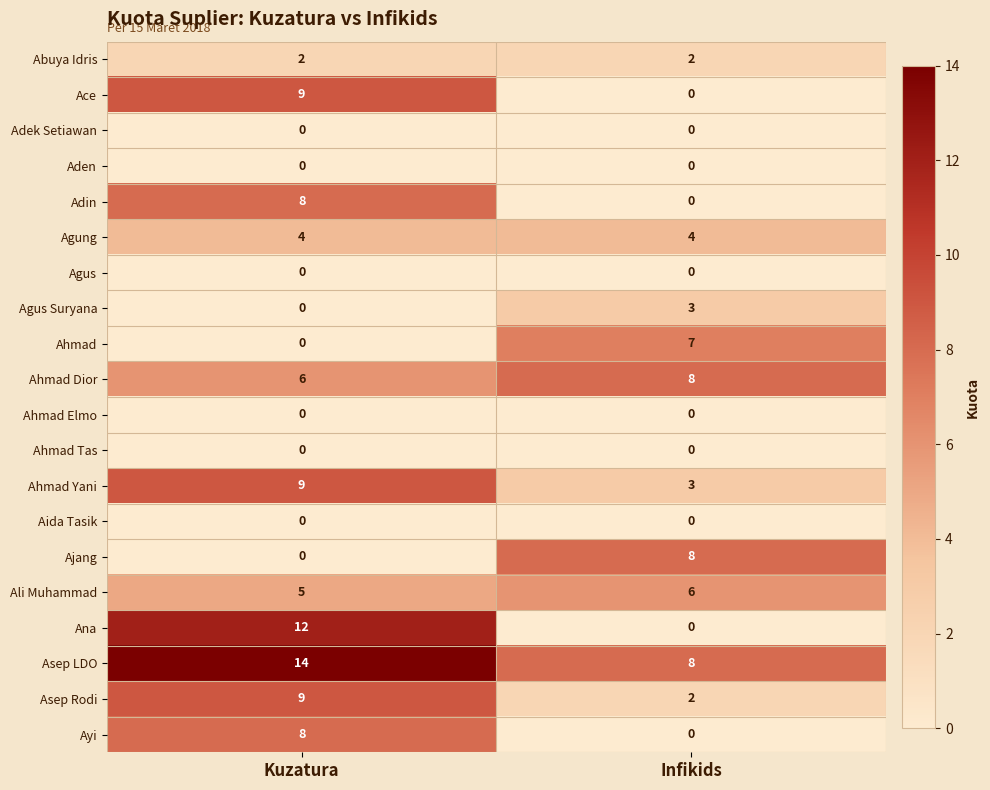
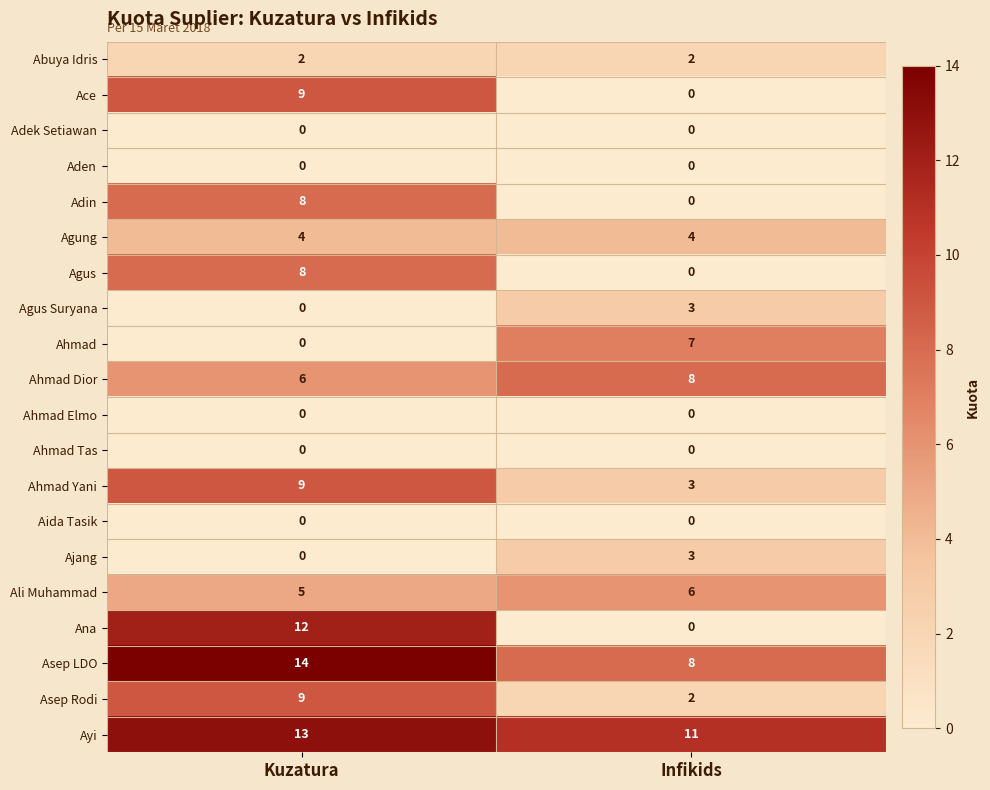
Agus, Kuzatura: 0 -> 8
Ajang, Infikids: 8 -> 3
Ayi, Kuzatura: 8 -> 13
Ayi, Infikids: 0 -> 11
